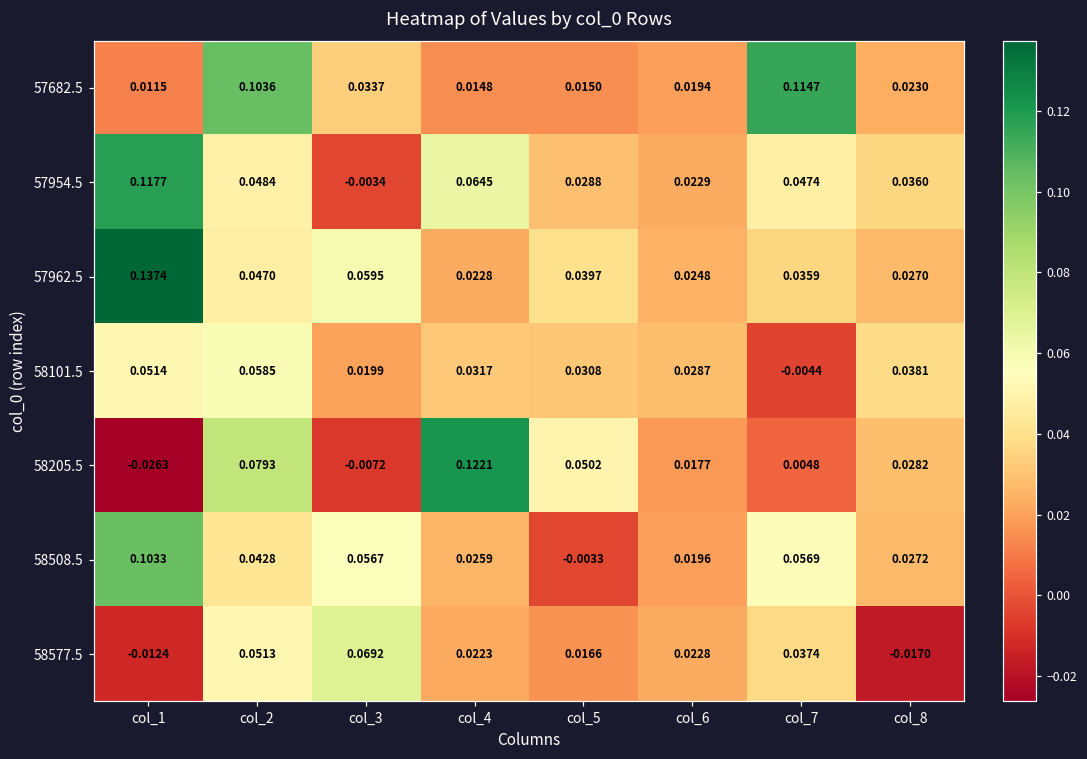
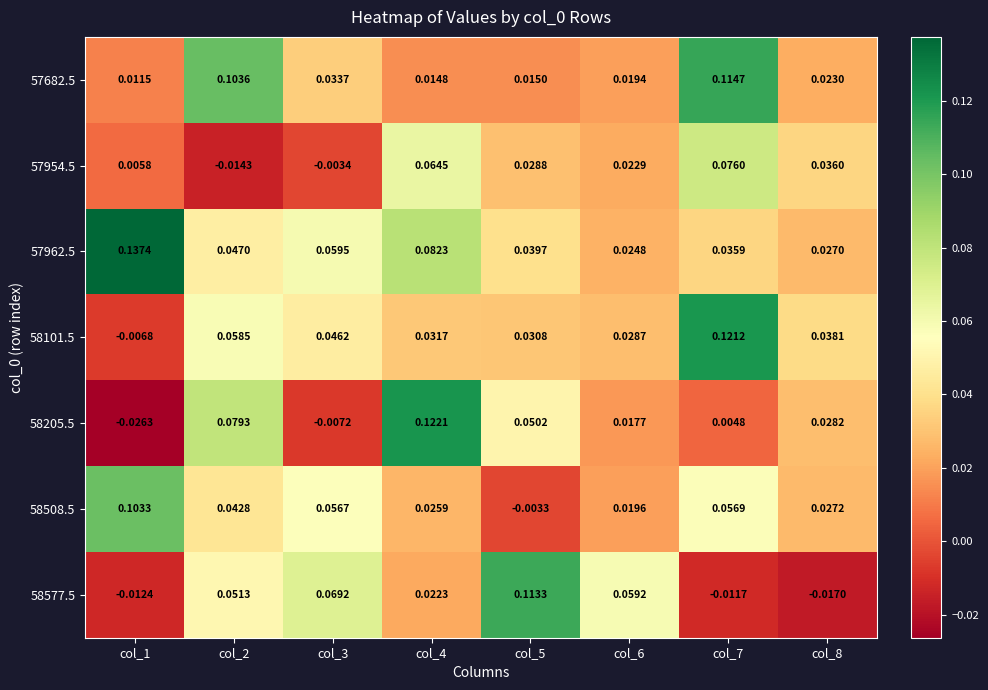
57954.5, col_1: 0.1177 -> 0.0058
57954.5, col_2: 0.0484 -> -0.0143
57954.5, col_7: 0.0474 -> 0.0760
57962.5, col_4: 0.0228 -> 0.0823
58101.5, col_1: 0.0514 -> -0.0068
58101.5, col_3: 0.0199 -> 0.0462
58101.5, col_7: -0.0044 -> 0.1212
58577.5, col_5: 0.0166 -> 0.1133
58577.5, col_6: 0.0228 -> 0.0592
58577.5, col_7: 0.0374 -> -0.0117
